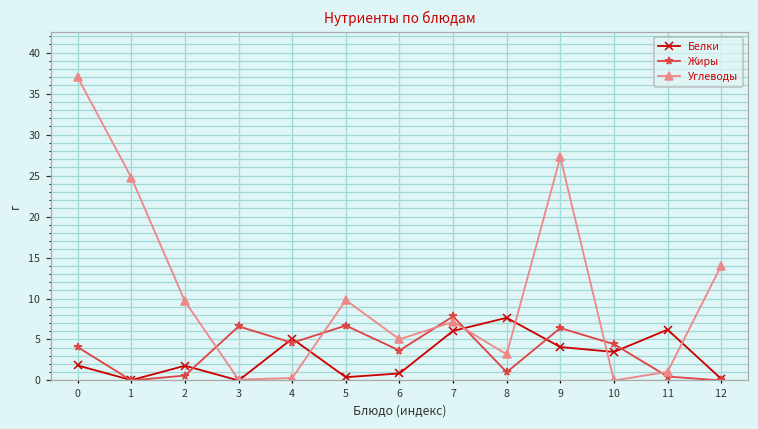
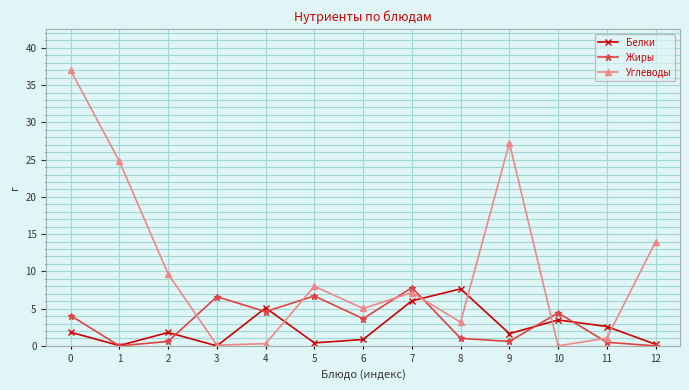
Углеводы, 5: 10 -> 8
Белки, 9: 4 -> 2
Жиры, 9: 6 -> 1
Белки, 11: 6 -> 3
